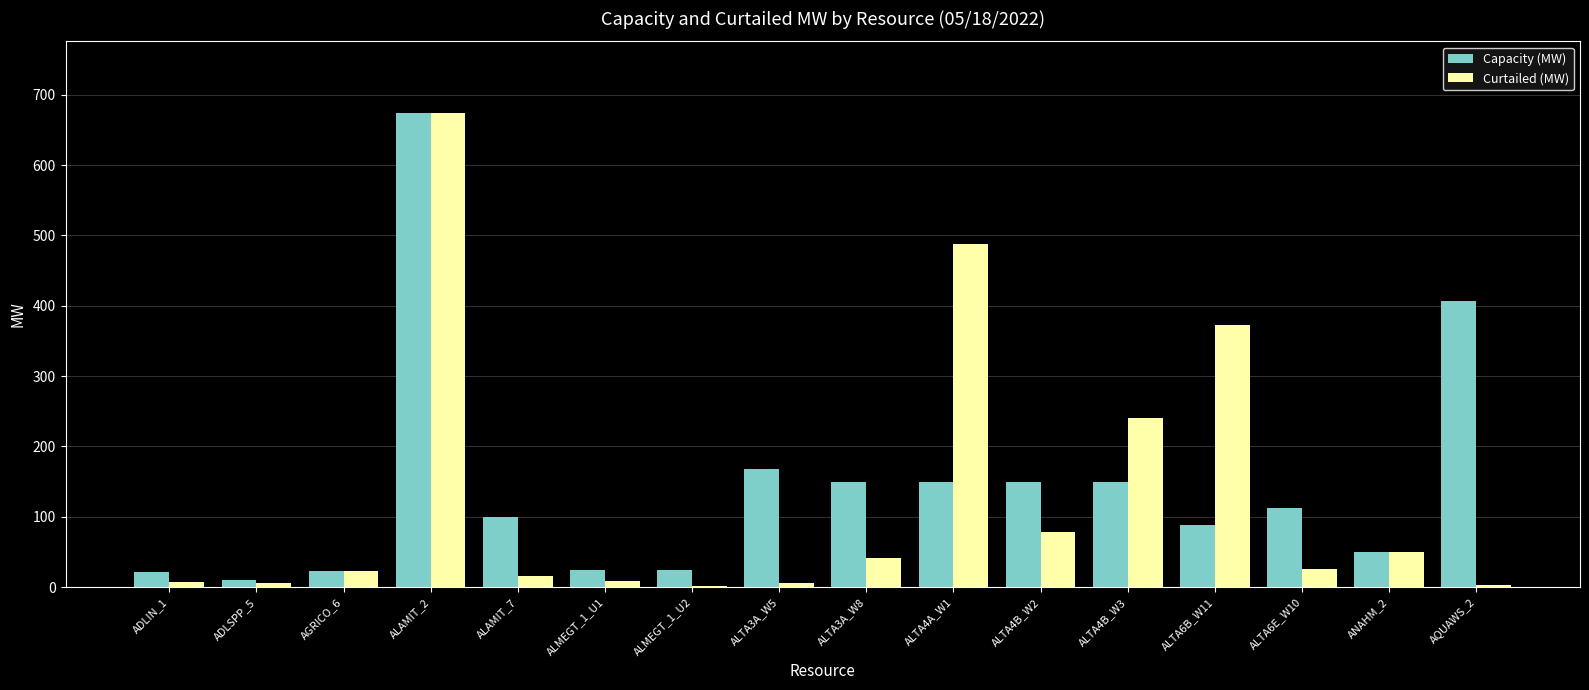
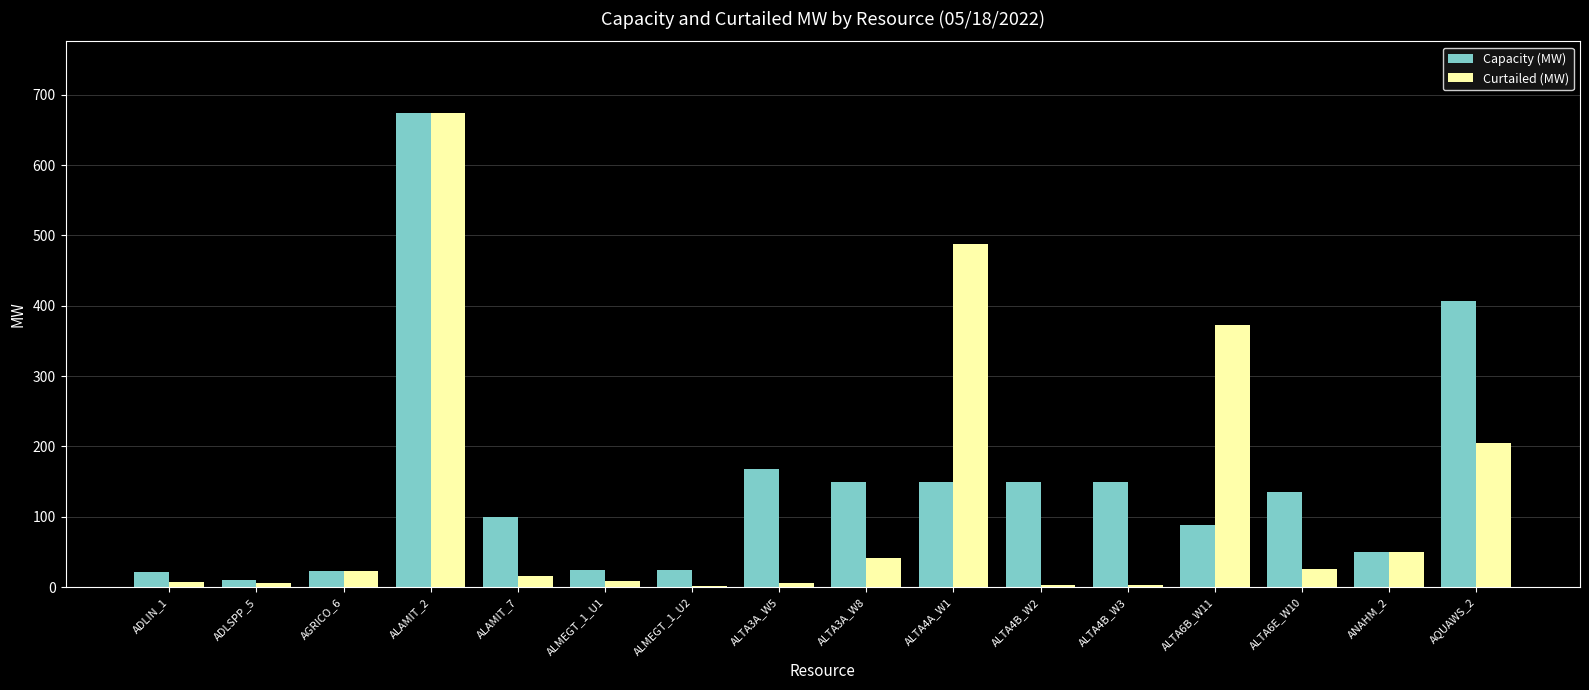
Curtailed (MW), ALTA4B_W2: 80 -> 0
Curtailed (MW), ALTA4B_W3: 240 -> 0
Capacity (MW), ALTA6E_W10: 110 -> 130
Curtailed (MW), AQUAWS_2: 0 -> 210
